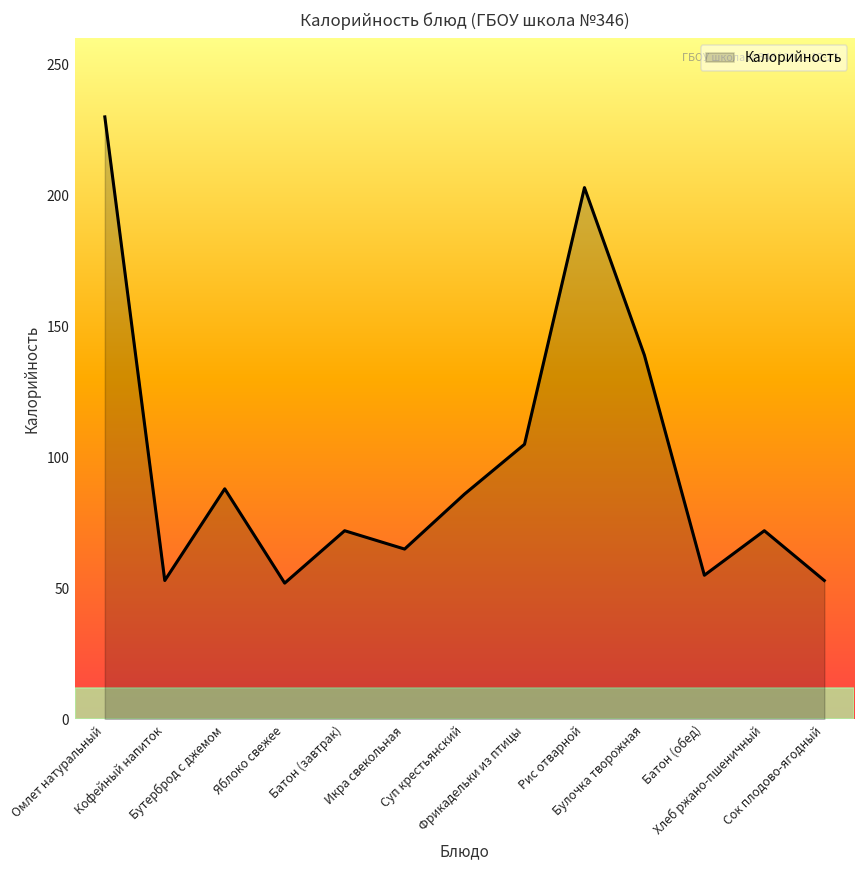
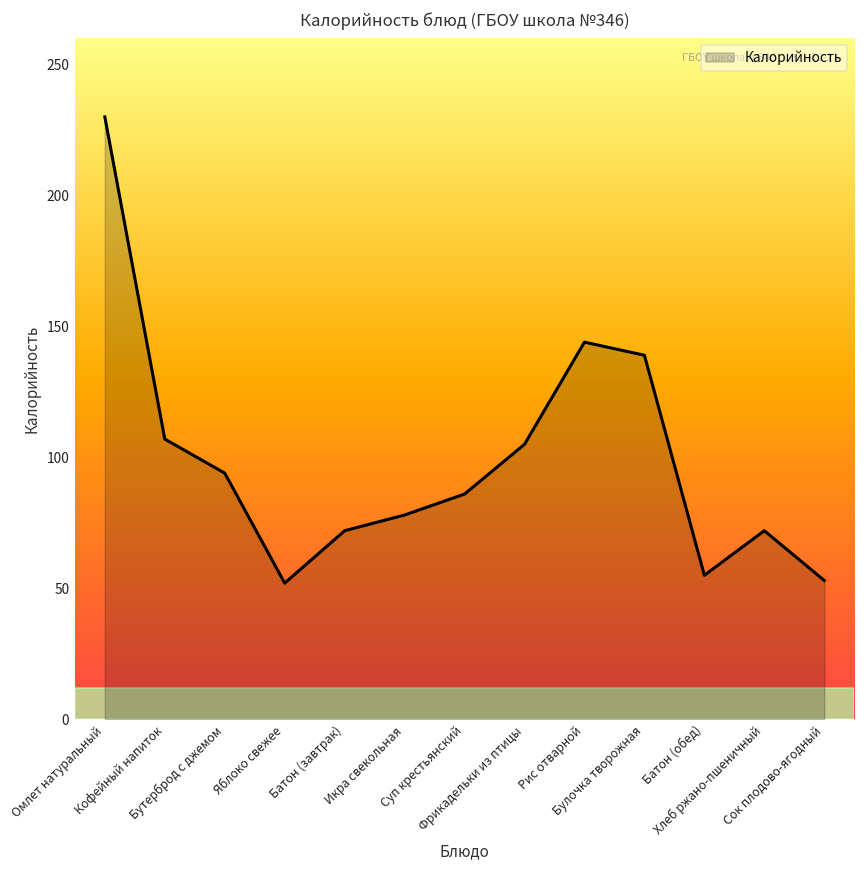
Кофейный напиток: 53 -> 107
Бутерброд с джемом: 88 -> 94
Икра свекольная: 65 -> 78
Рис отварной: 203 -> 144
